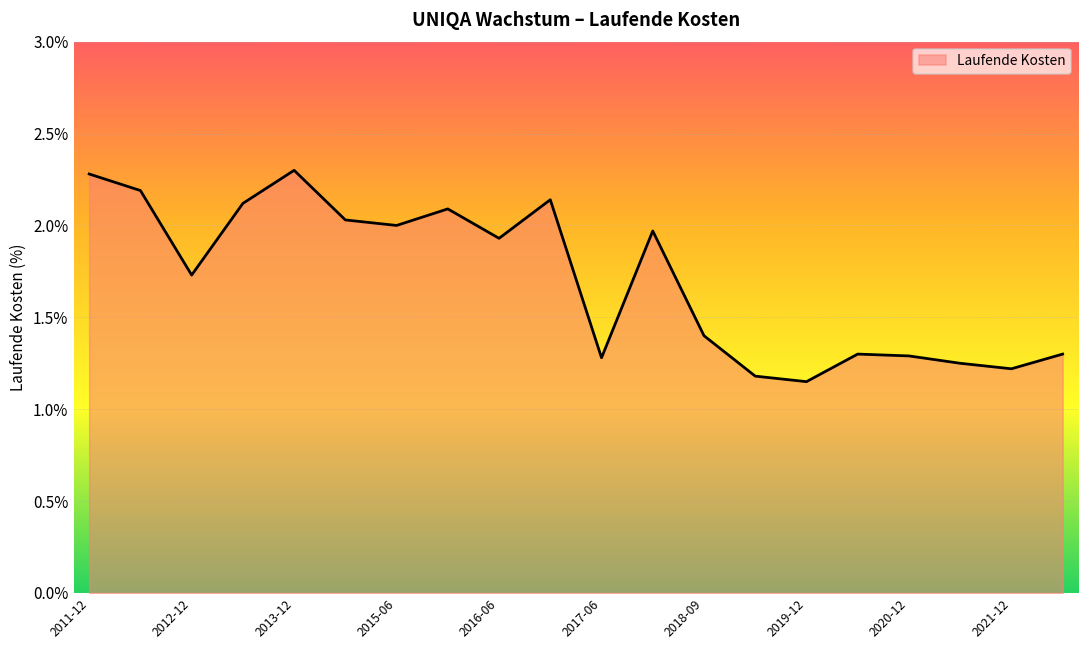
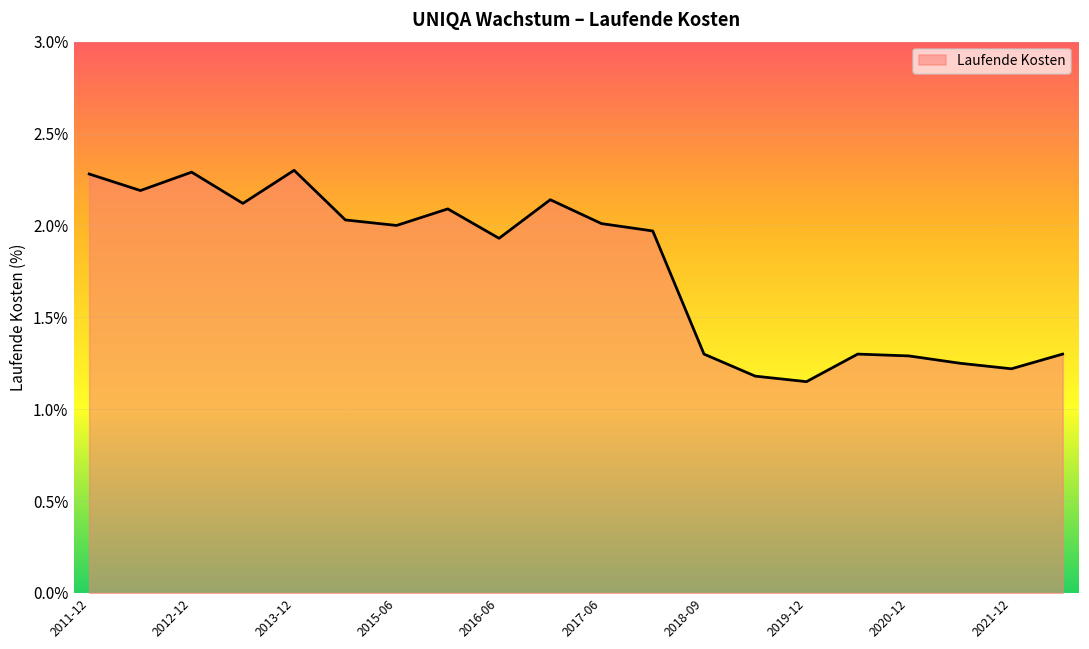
2012-12: 1.73% -> 2.29%
2017-06: 1.28% -> 2.01%
2018-09: 1.4% -> 1.3%
